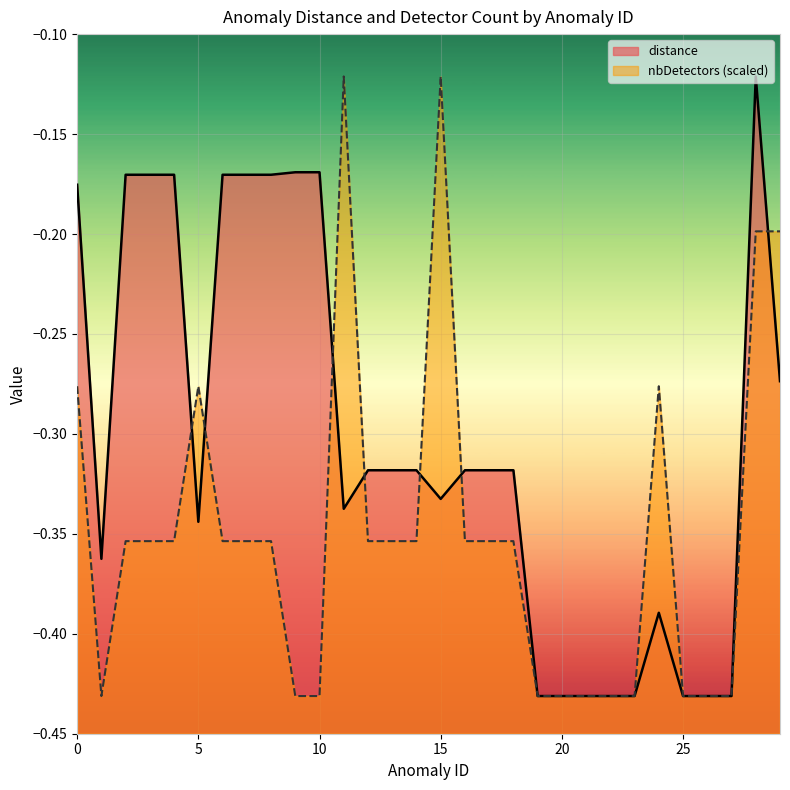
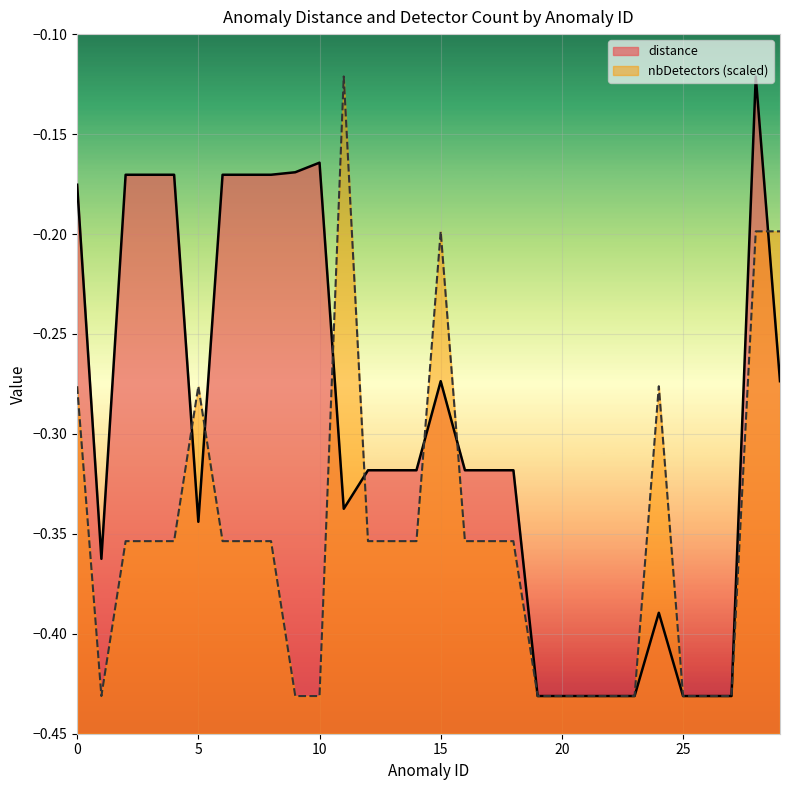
distance, 10: -0.169 -> -0.164
distance, 15: -0.333 -> -0.274
nbDetectors (scaled), 15: -0.121 -> -0.199
